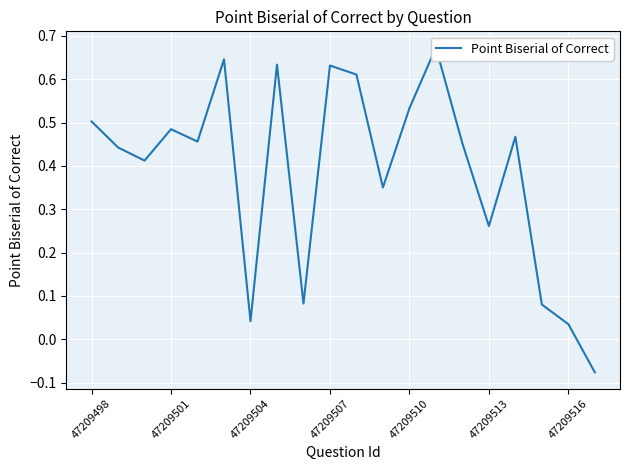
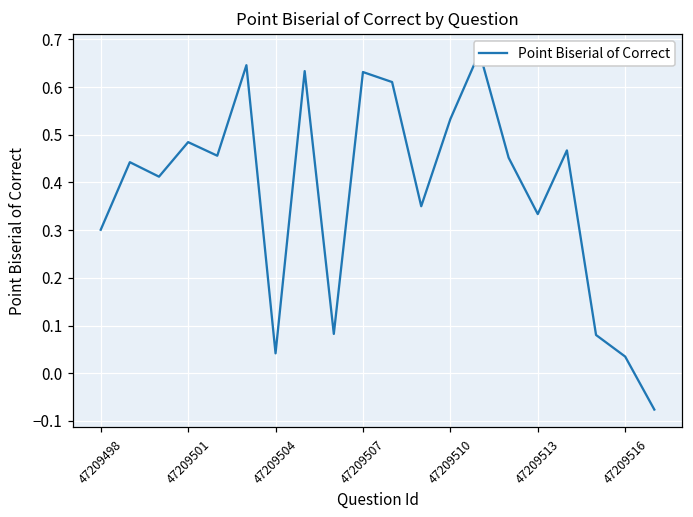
47209498: 0.50 -> 0.30
47209513: 0.26 -> 0.33
